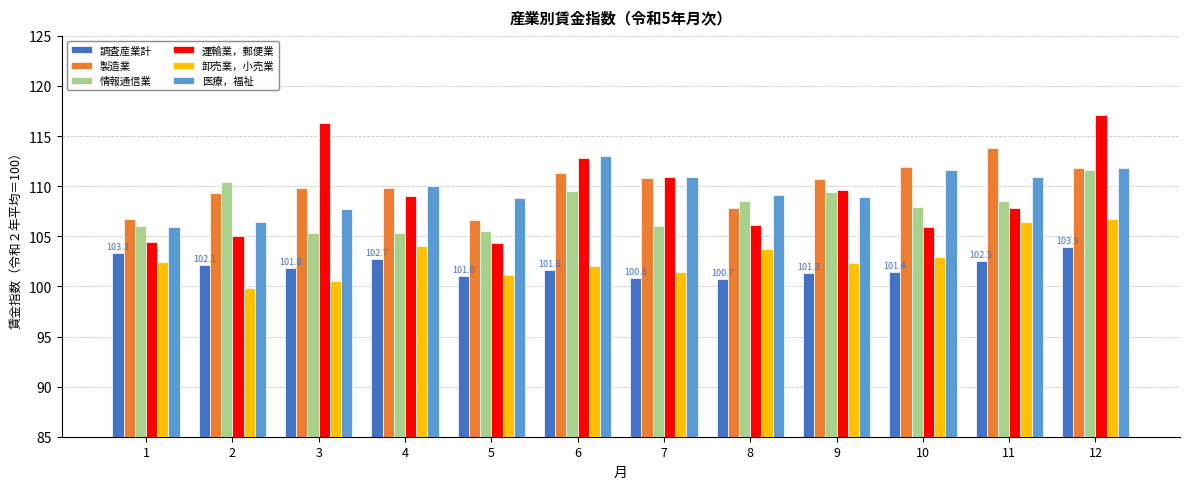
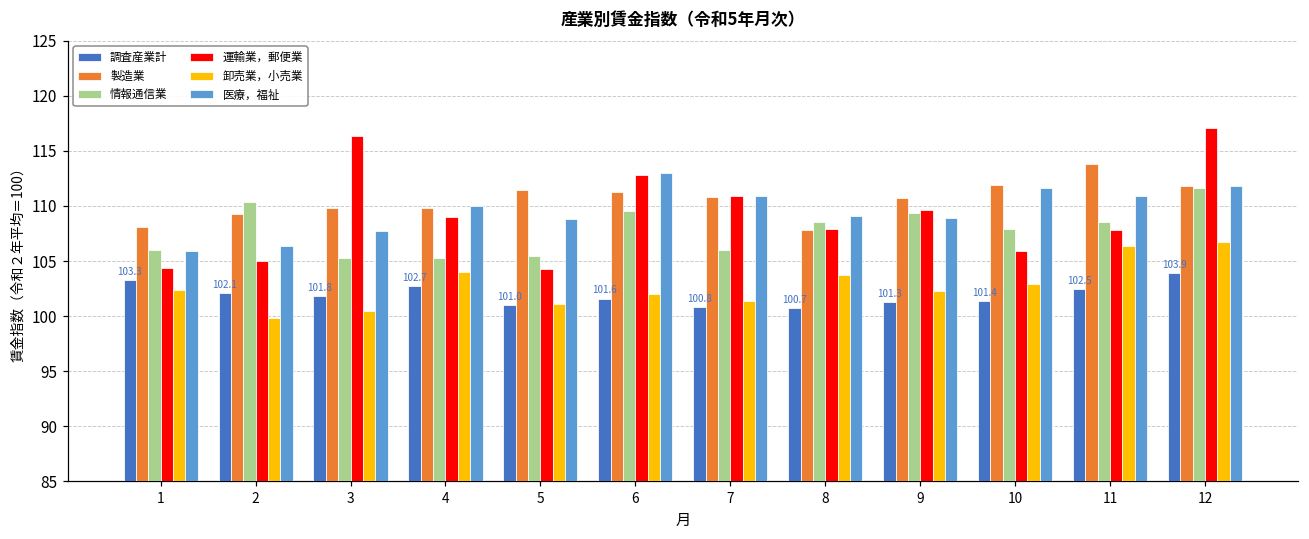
製造業, 1: 106.7 -> 108.1
製造業, 5: 106.6 -> 111.4
運輸業，郵便業, 8: 106.1 -> 107.9
